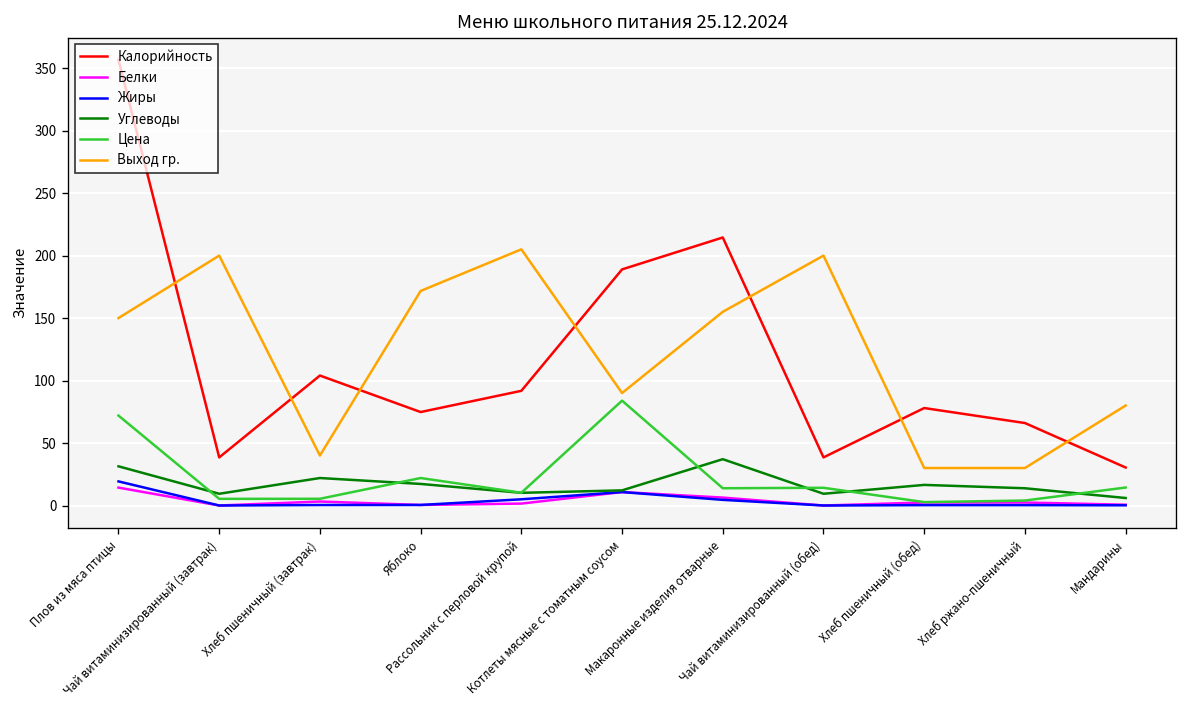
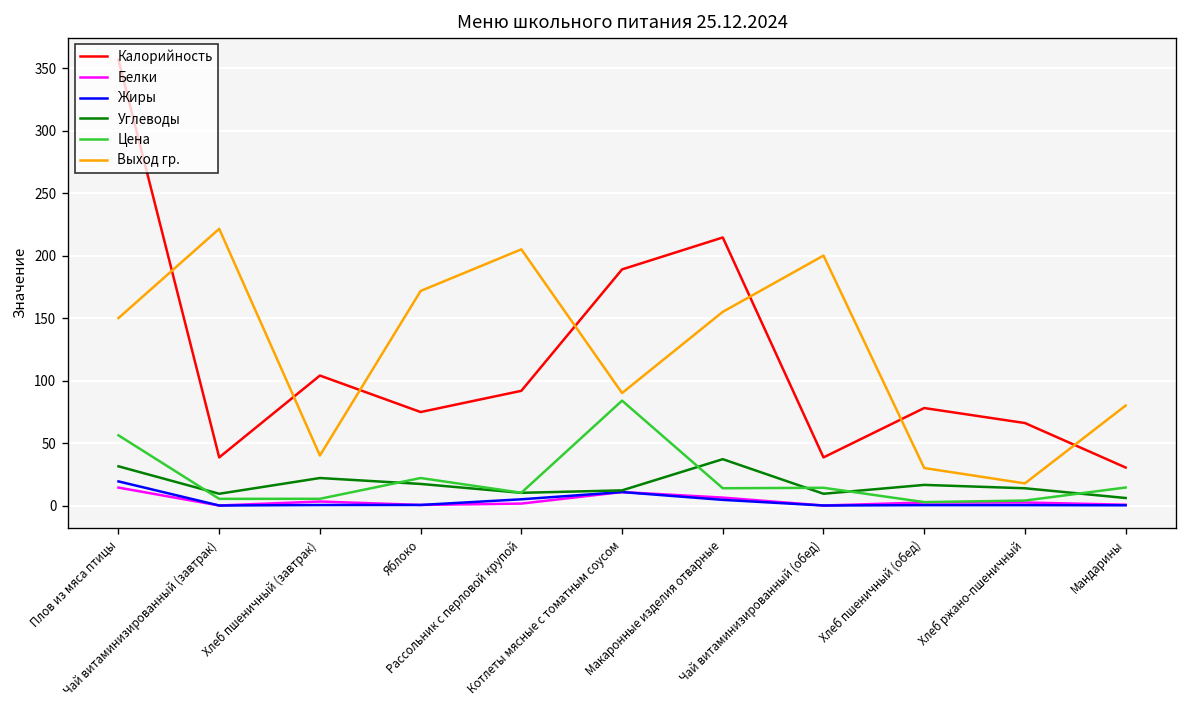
Цена, Плов из мяса птицы: 72 -> 56
Выход гр., Чай витаминизированный (завтрак): 200 -> 221
Выход гр., Хлеб ржано-пшеничный: 30 -> 18
